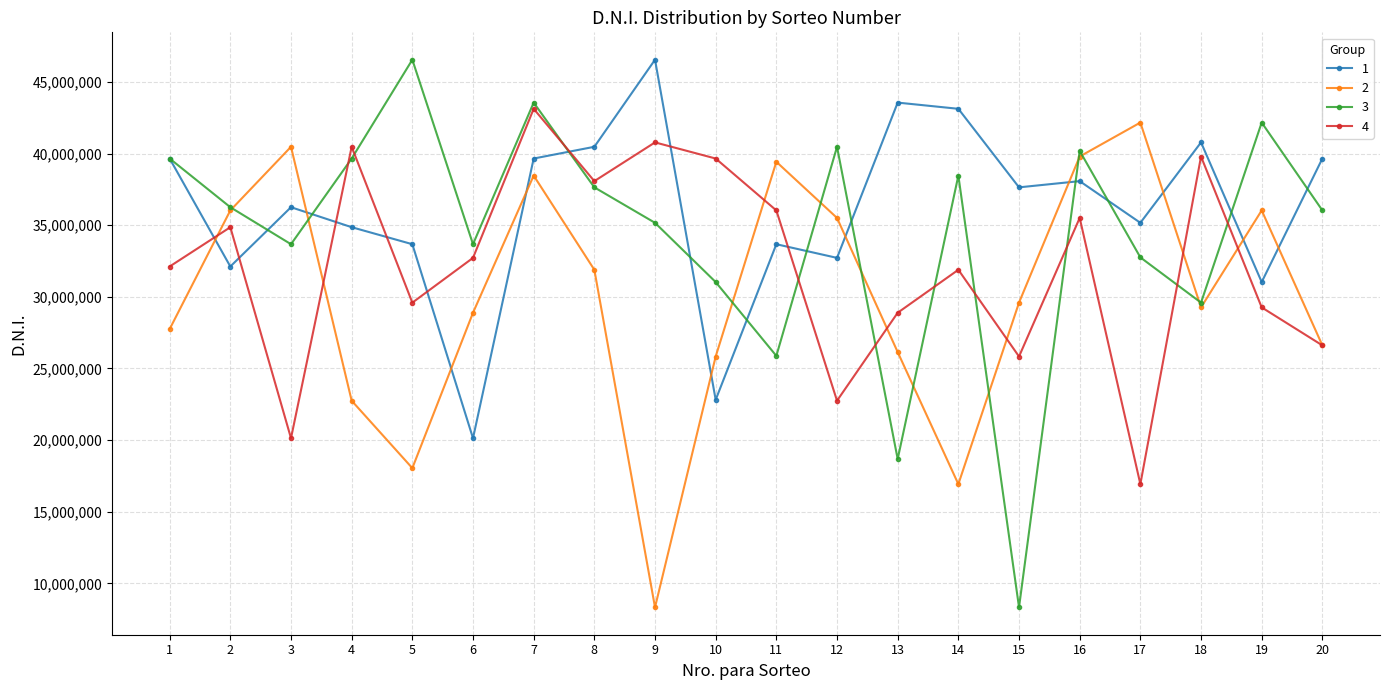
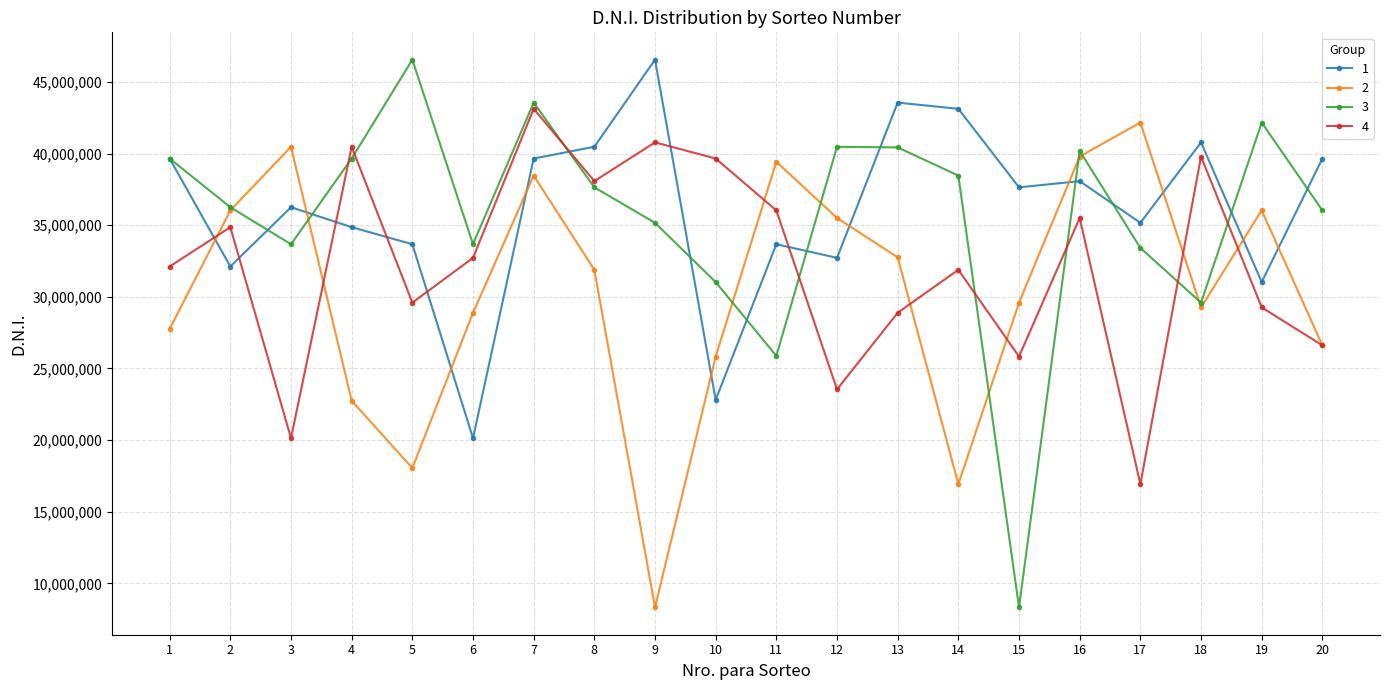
4, 12: 22,700,000 -> 23,500,000
2, 13: 26,100,000 -> 32,800,000
3, 13: 18,700,000 -> 40,400,000
3, 17: 32,800,000 -> 33,400,000
